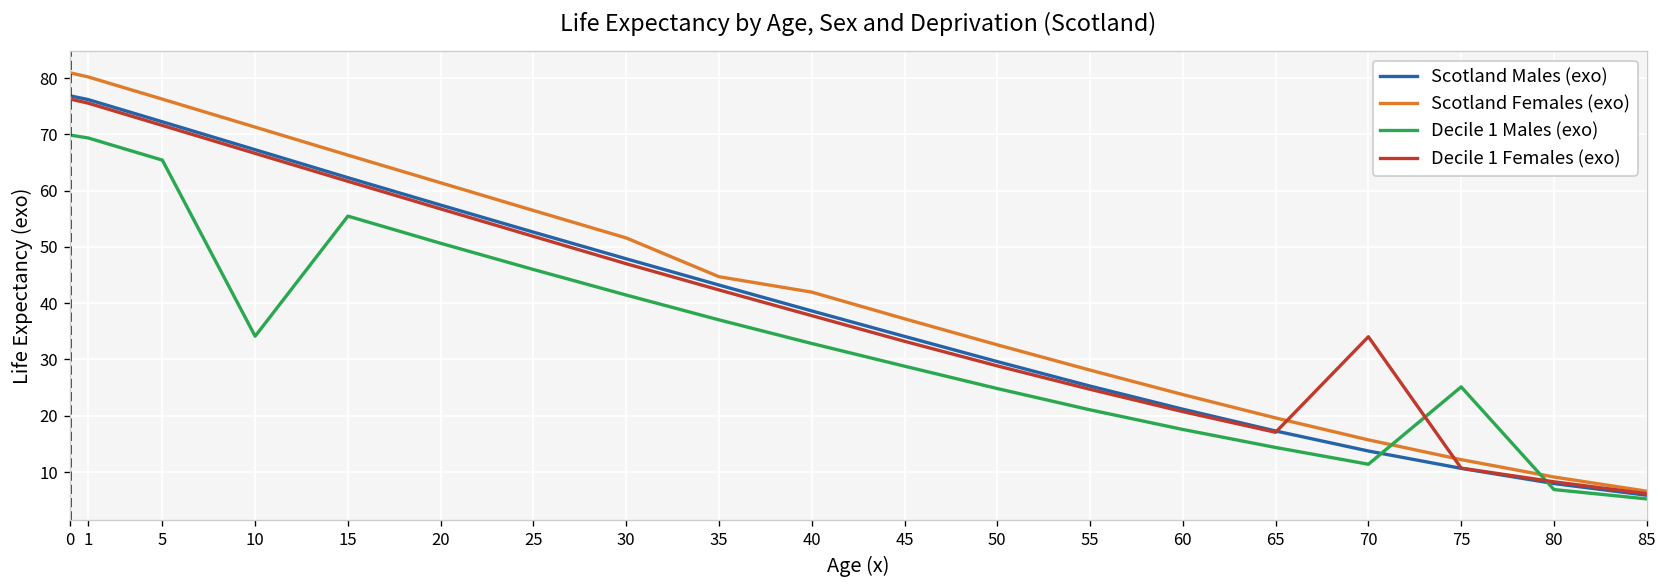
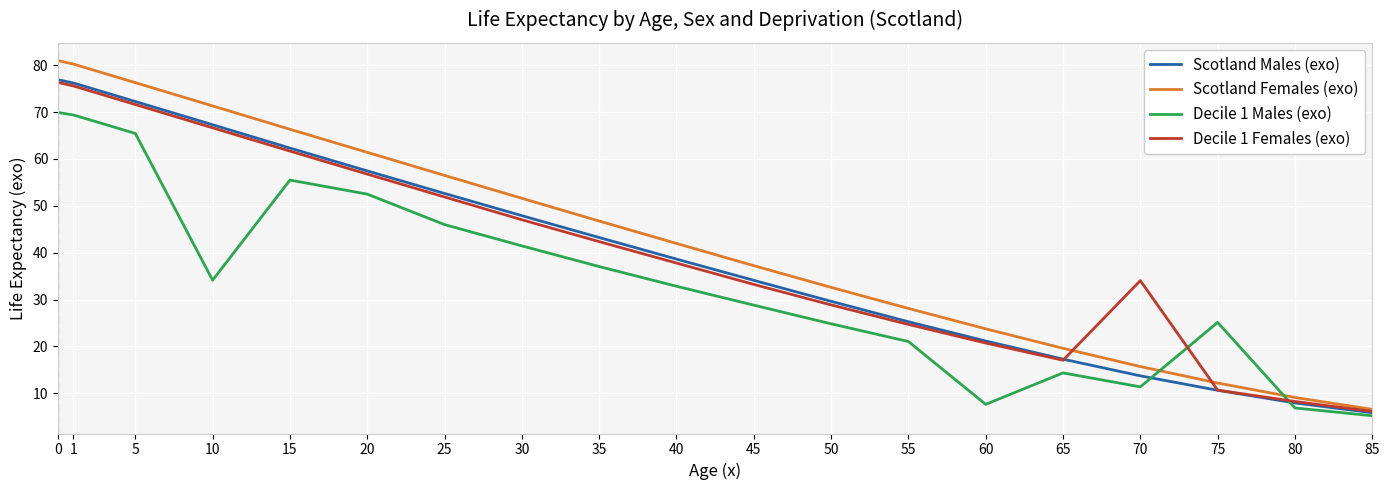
Decile 1 Males (exo), 20: 51 -> 52
Scotland Females (exo), 35: 45 -> 47
Decile 1 Males (exo), 60: 18 -> 8
